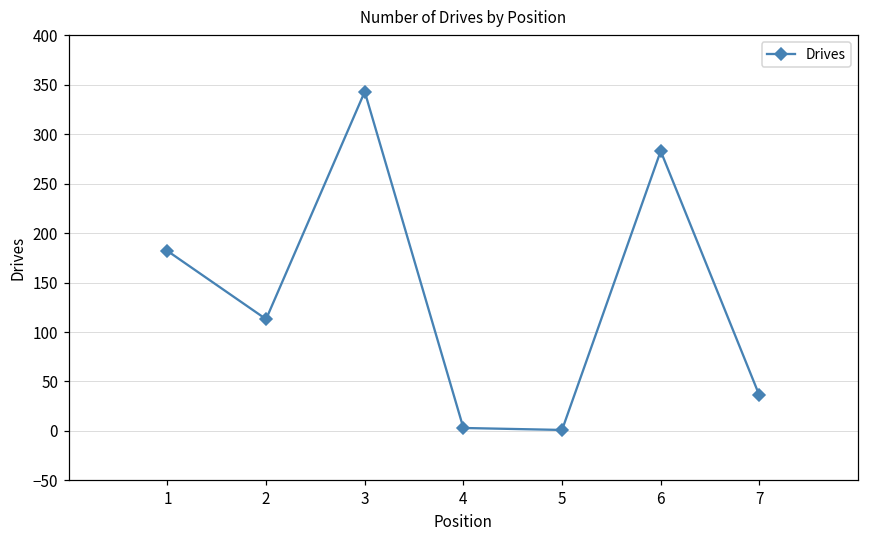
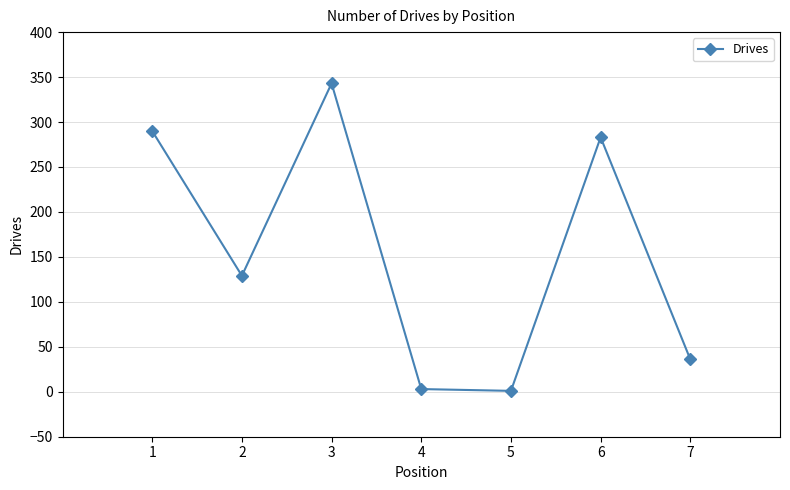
1: 180 -> 290
2: 110 -> 130
